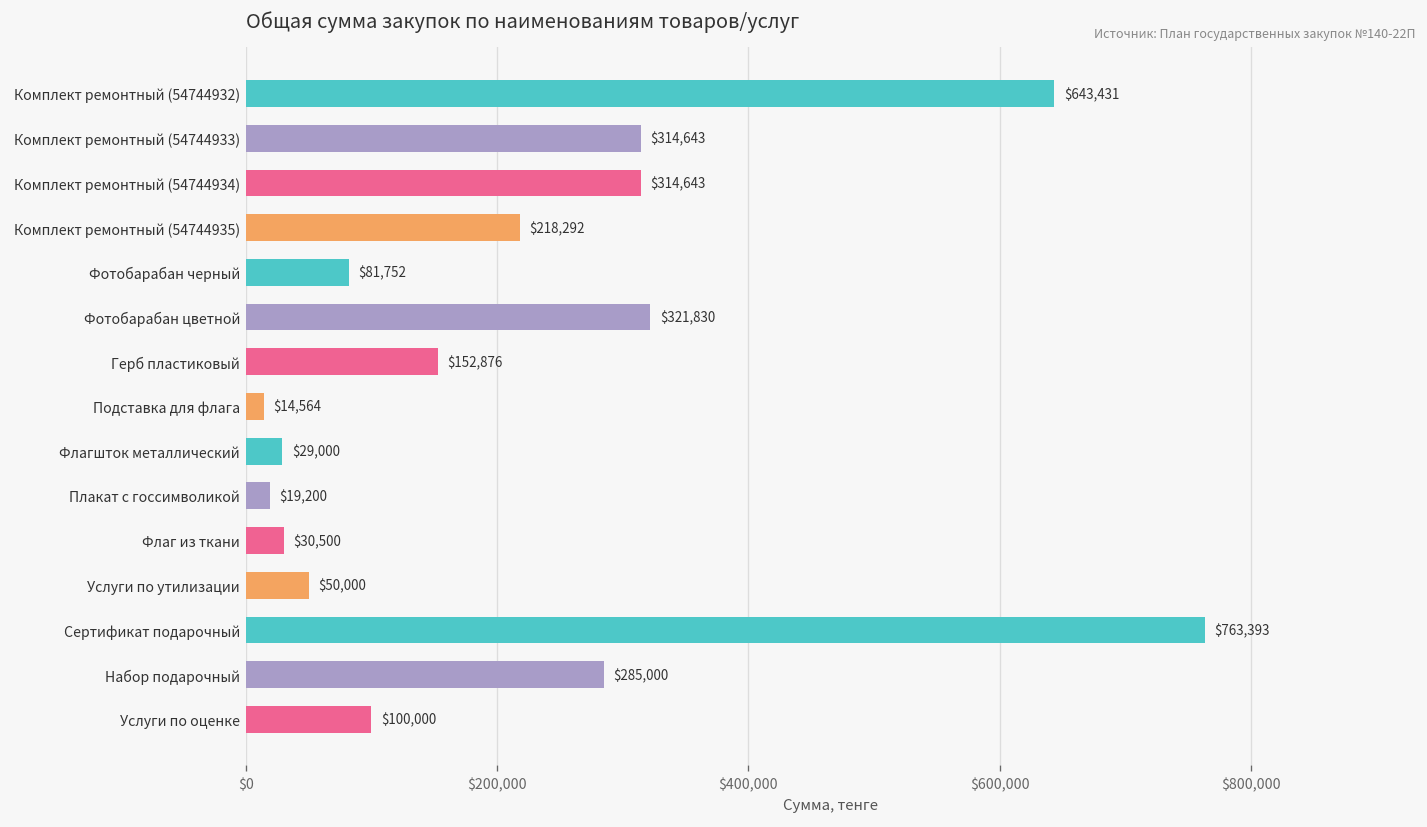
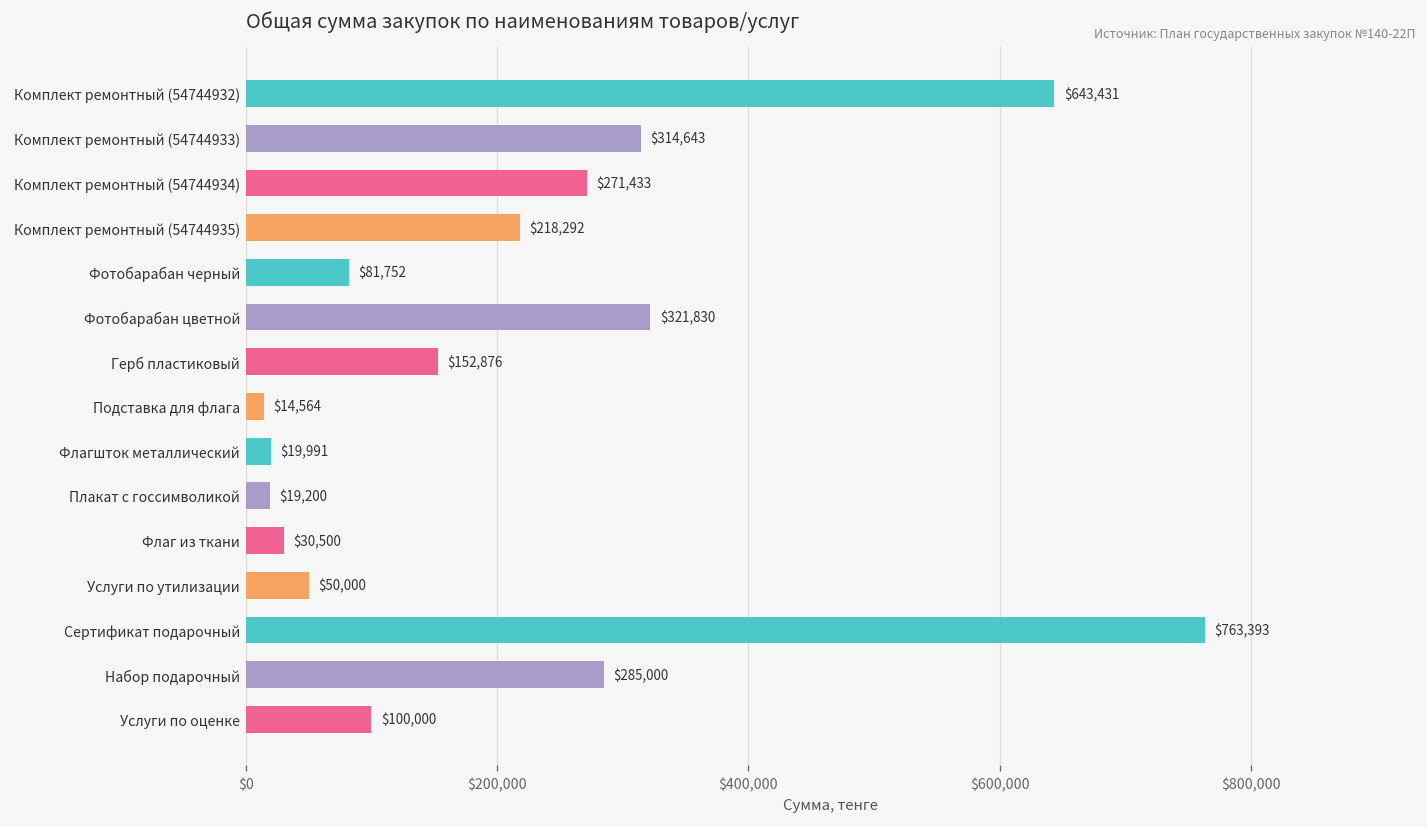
Комплект ремонтный (54744934): $314,643 -> $271,433
Флагшток металлический: $29,000 -> $19,991
